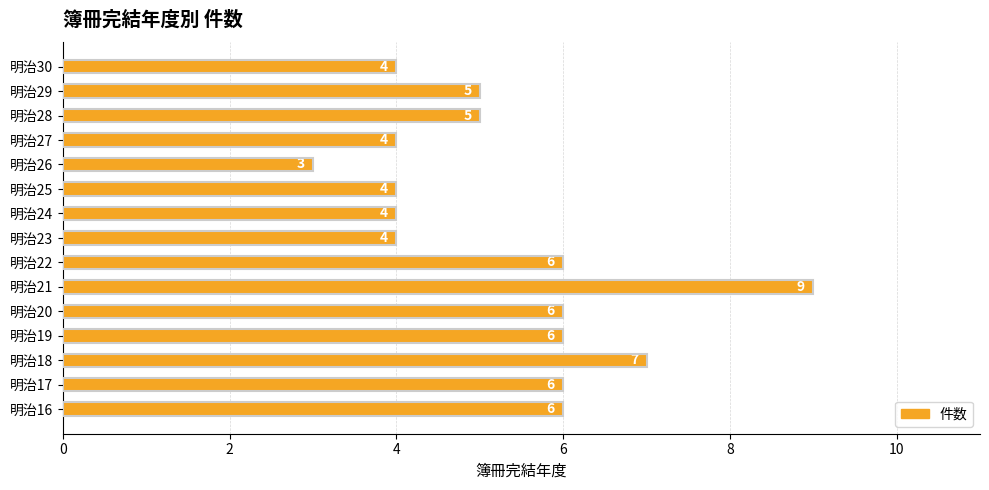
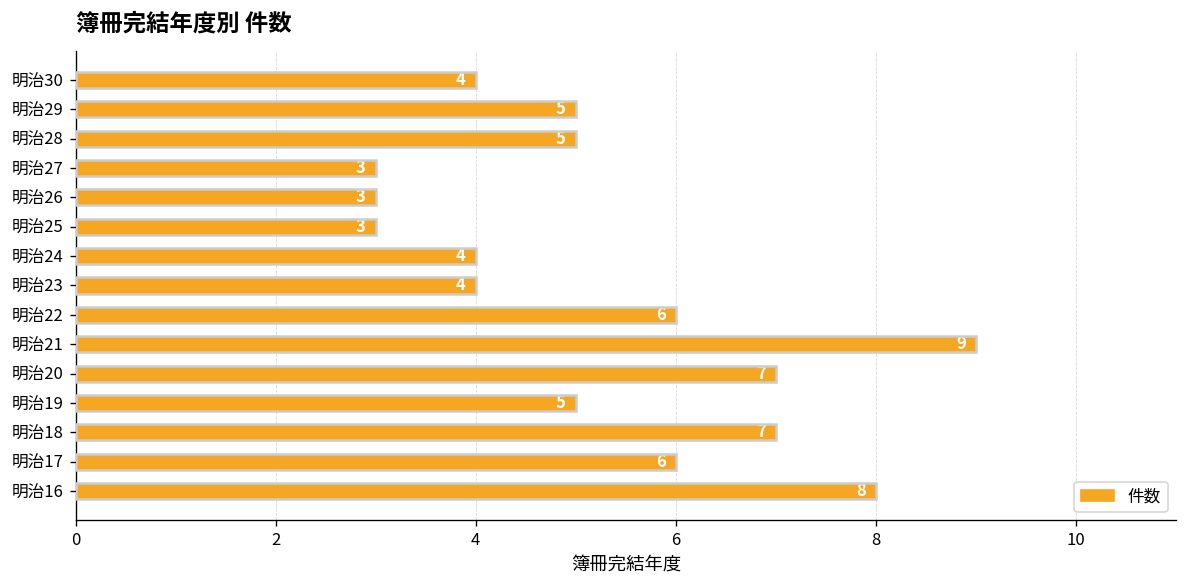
明治27: 4 -> 3
明治25: 4 -> 3
明治20: 6 -> 7
明治19: 6 -> 5
明治16: 6 -> 8
